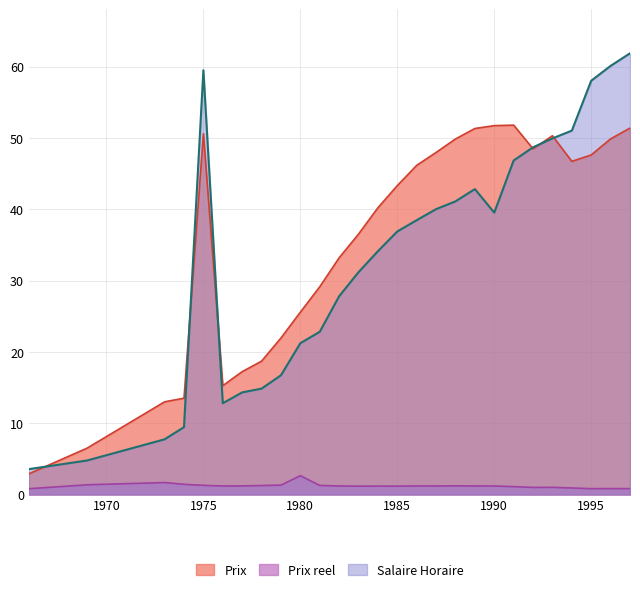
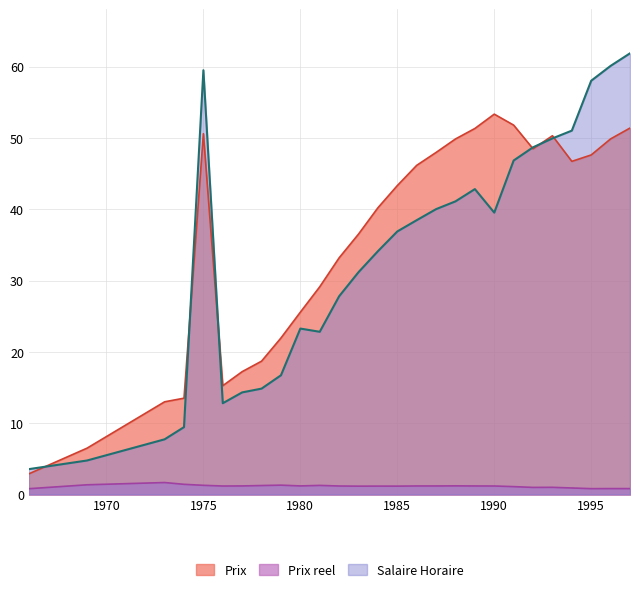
Prix reel, 1980: 3 -> 1
Salaire Horaire, 1980: 21 -> 23
Prix, 1990: 52 -> 53
